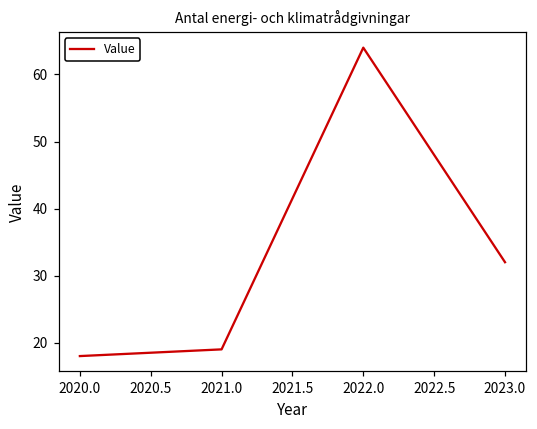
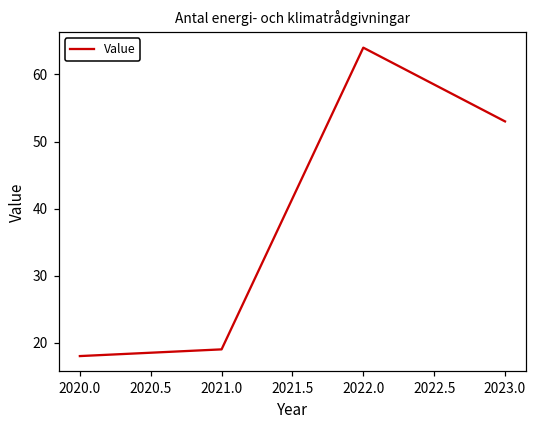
2023.0: 32 -> 53
